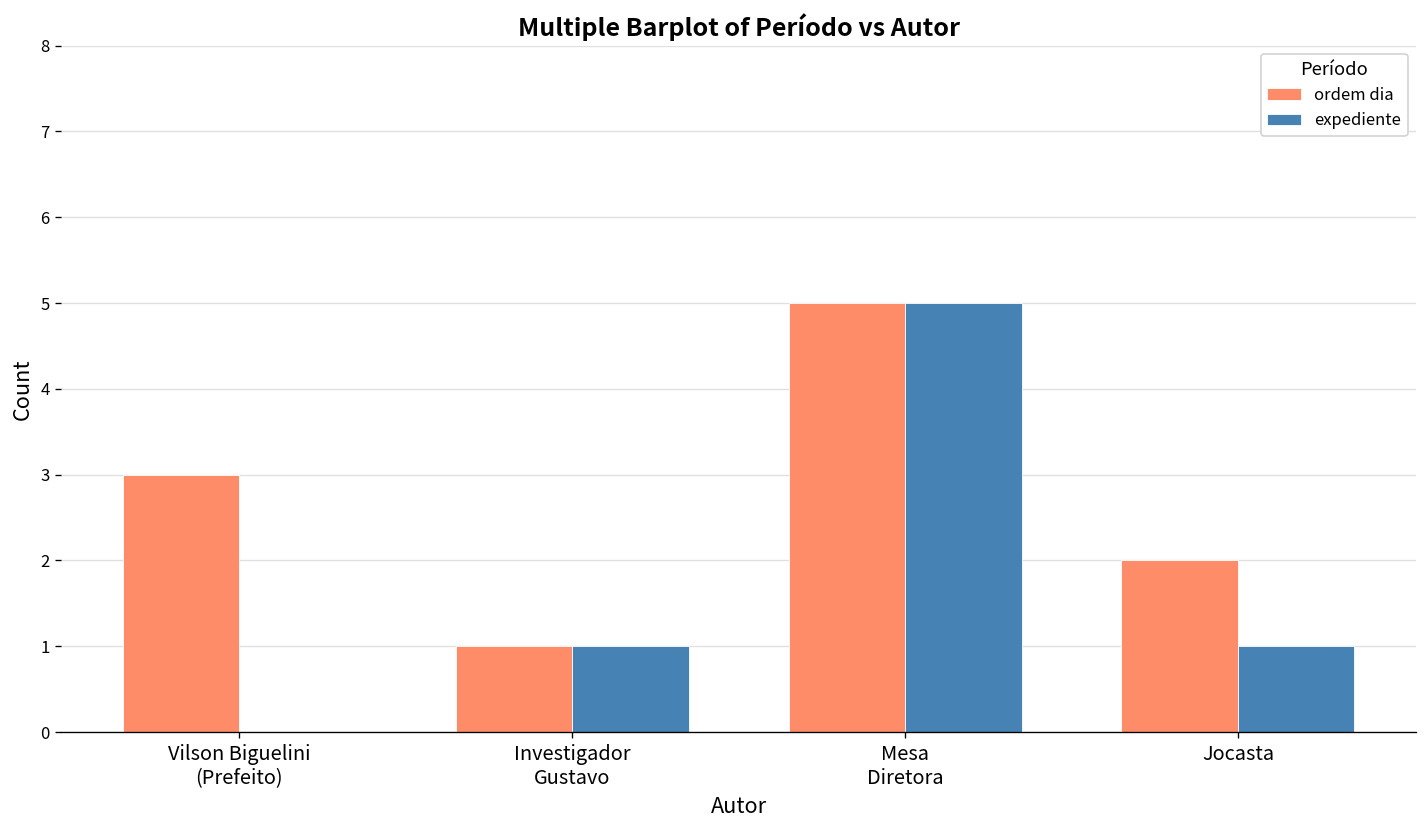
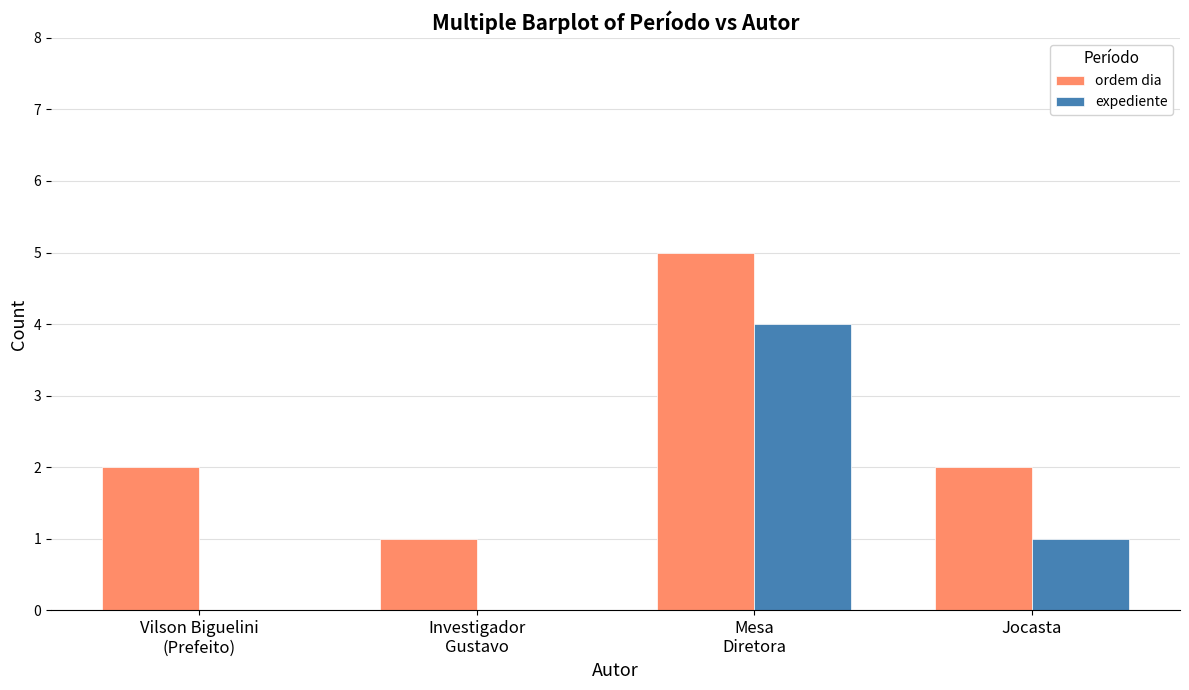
ordem dia, Vilson Biguelini (Prefeito): 3 -> 2
expediente, Investigador Gustavo: 1 -> 0
expediente, Mesa Diretora: 5 -> 4
